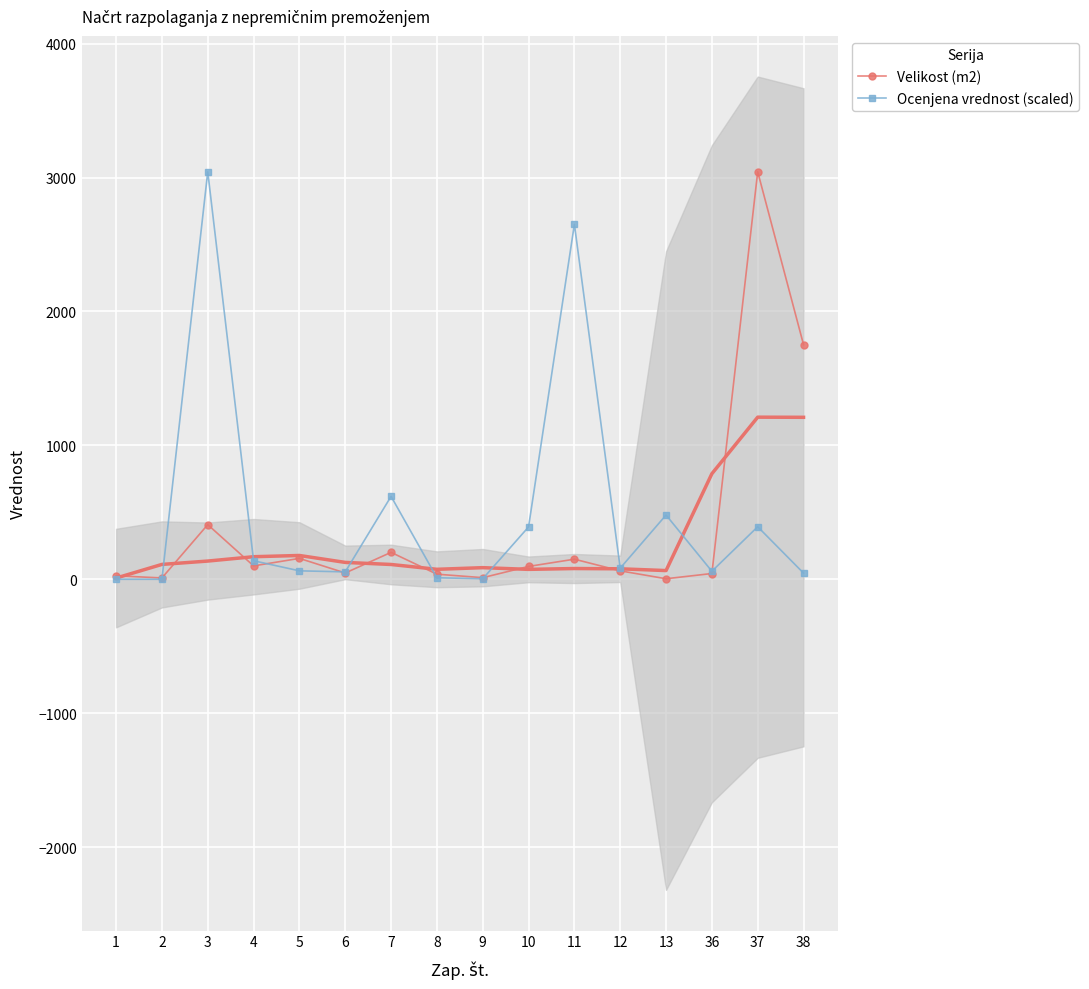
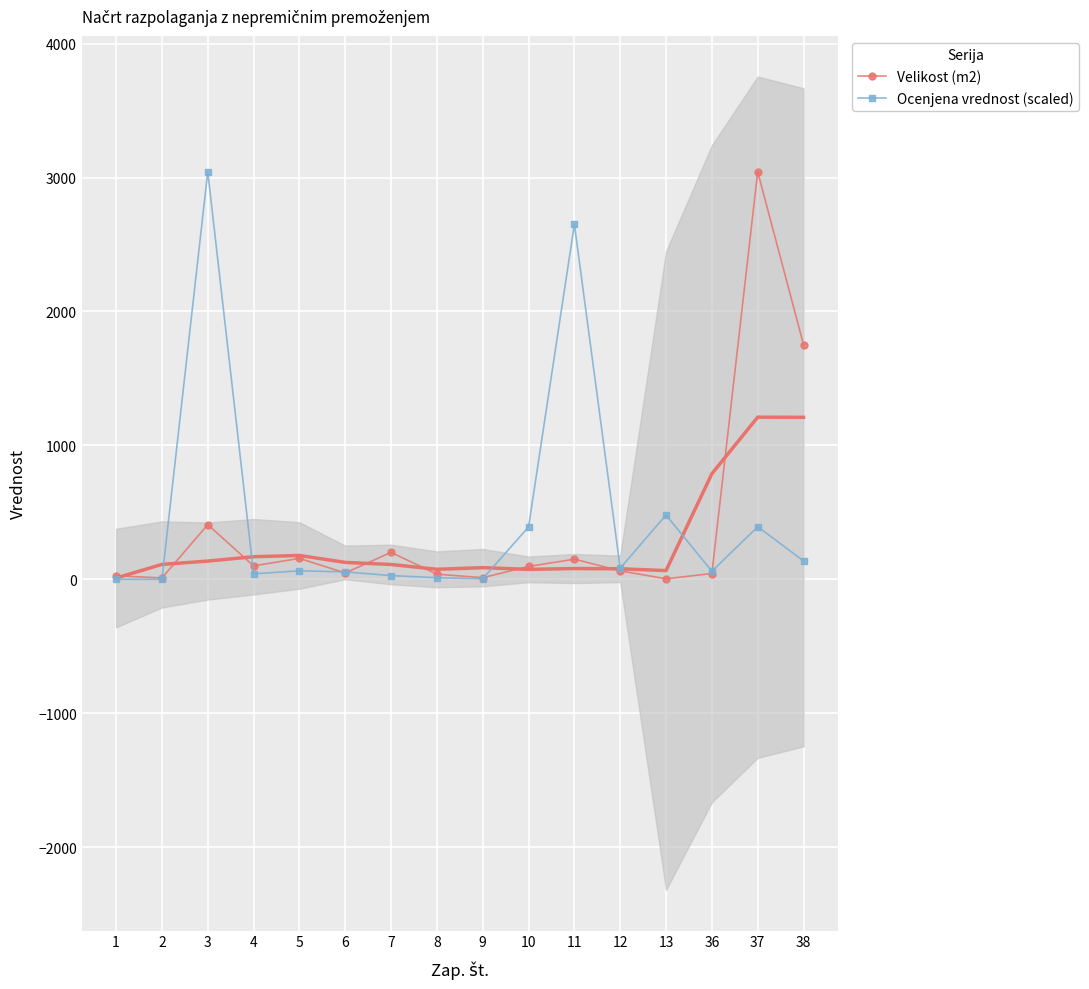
Ocenjena vrednost (scaled), 4: 140 -> 40
Ocenjena vrednost (scaled), 7: 620 -> 30
Ocenjena vrednost (scaled), 38: 50 -> 140
